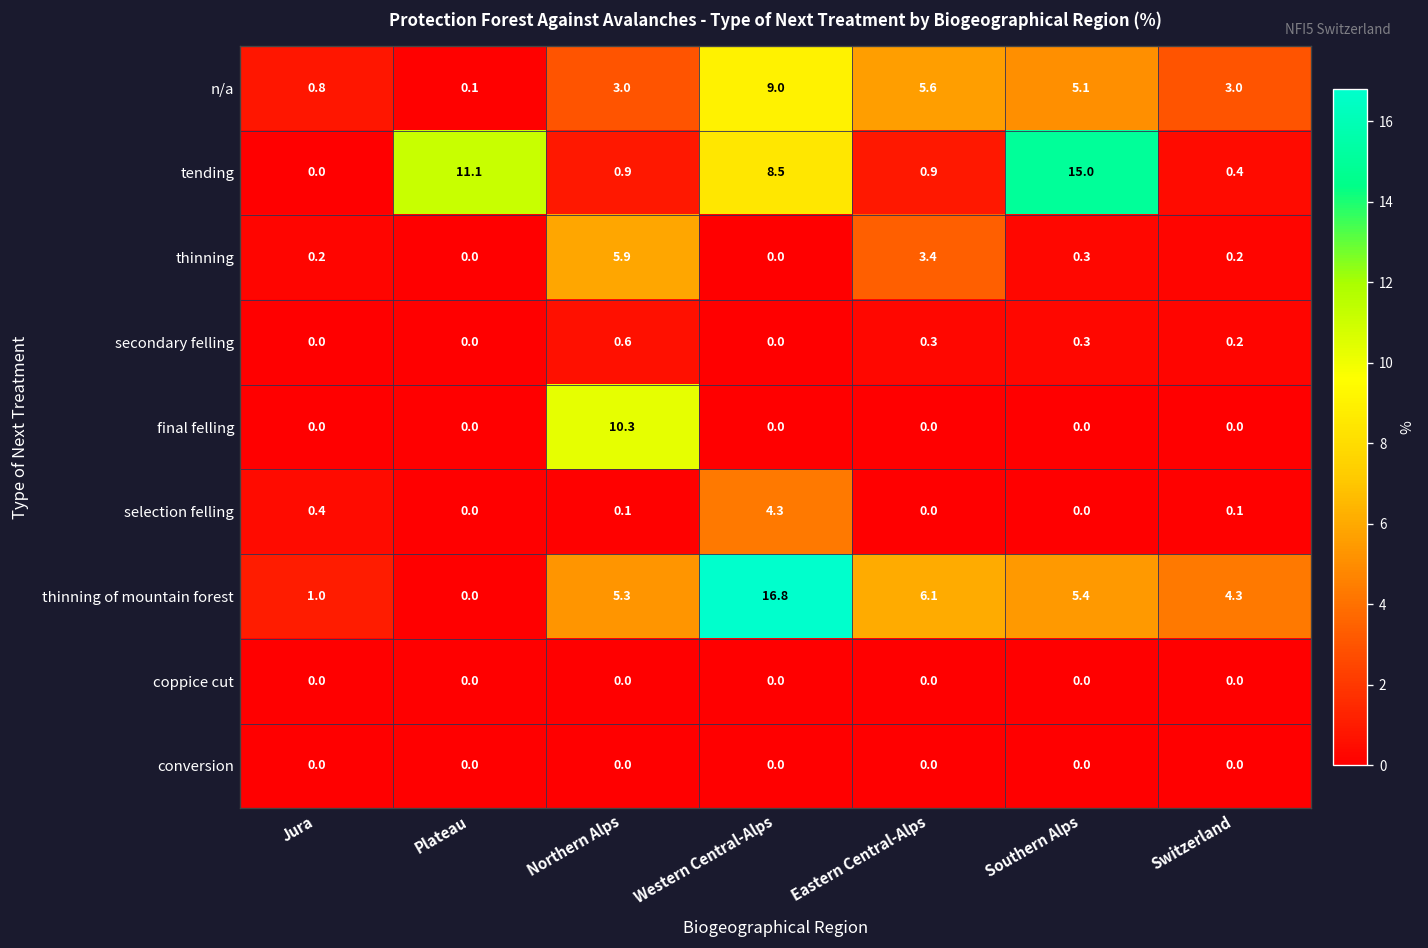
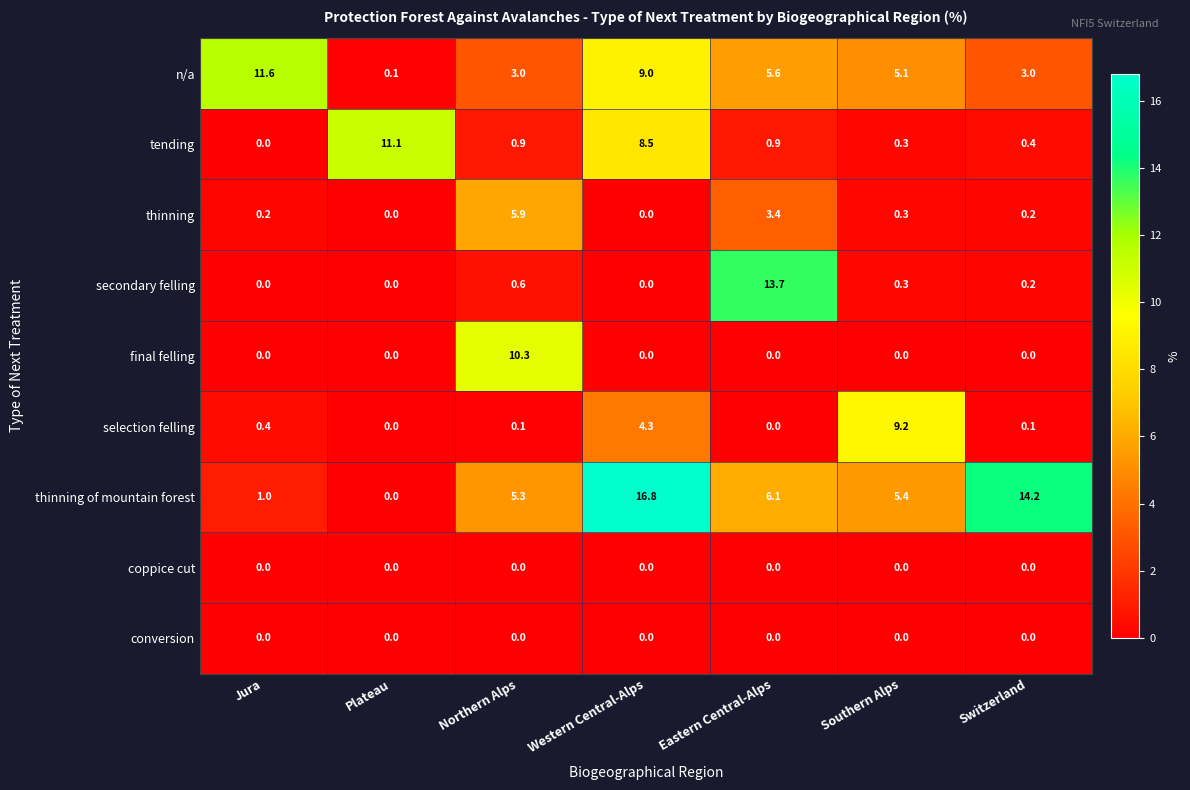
n/a, Jura: 0.8 -> 11.6
tending, Southern Alps: 15.0 -> 0.3
secondary felling, Eastern Central-Alps: 0.3 -> 13.7
selection felling, Southern Alps: 0.0 -> 9.2
thinning of mountain forest, Switzerland: 4.3 -> 14.2
